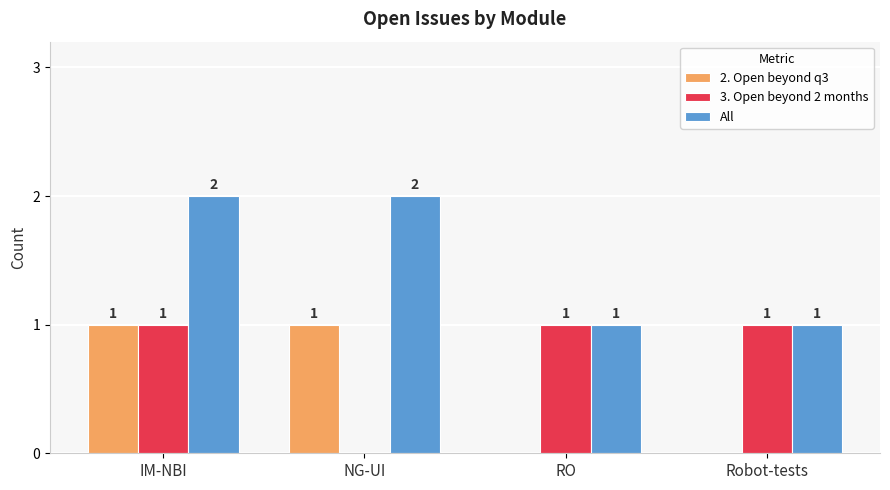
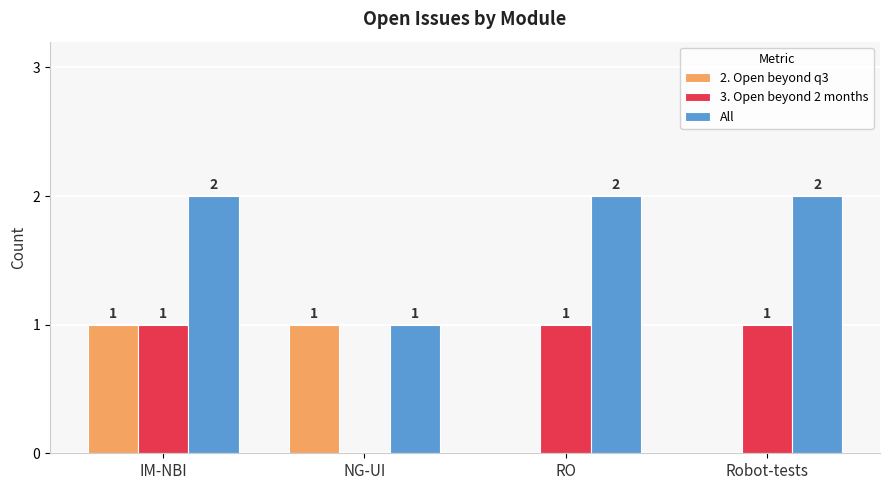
All, NG-UI: 2 -> 1
All, RO: 1 -> 2
All, Robot-tests: 1 -> 2
